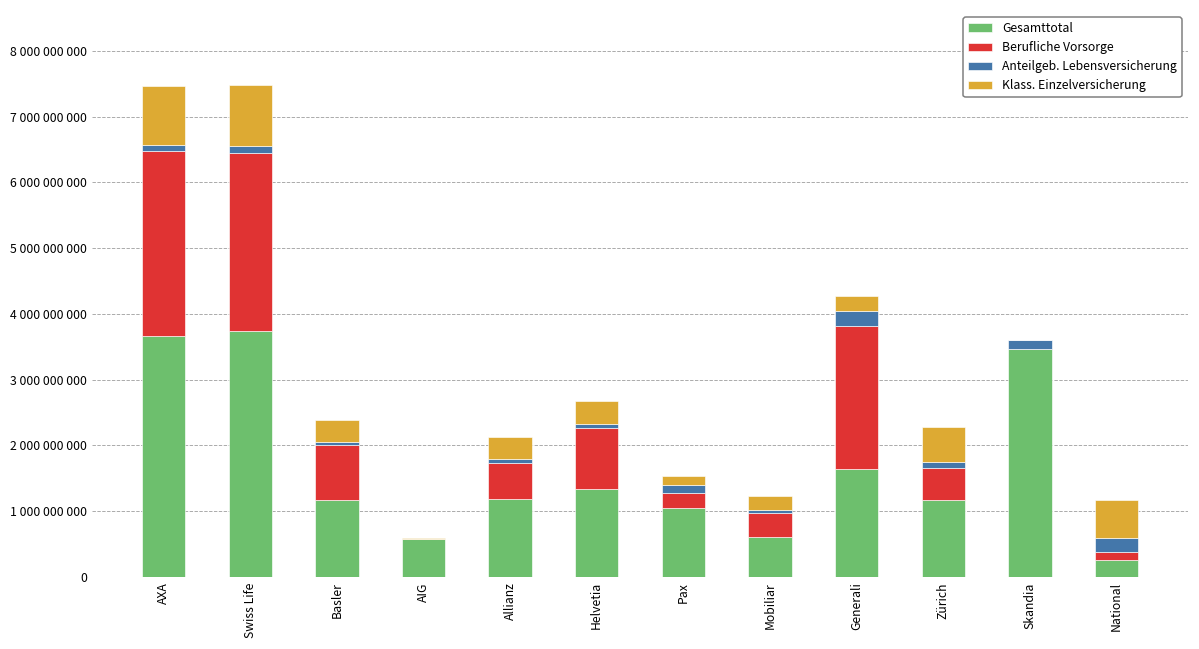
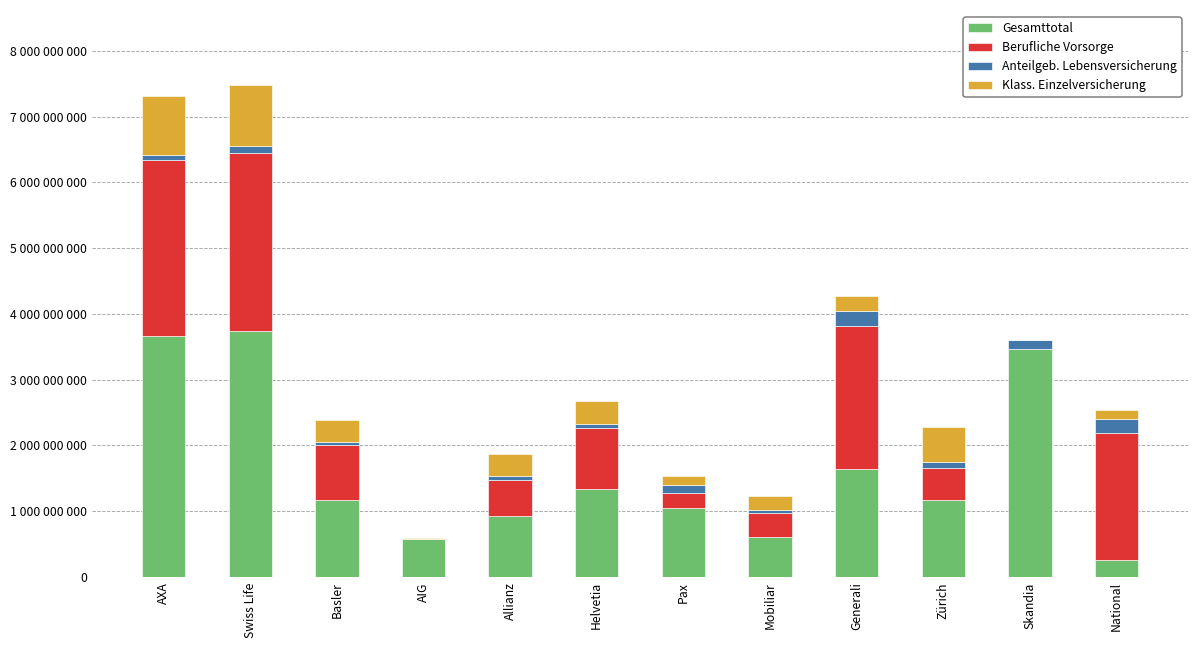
Berufliche Vorsorge, AXA: 2800000000 -> 2700000000
Gesamttotal, Allianz: 1200000000 -> 900000000
Berufliche Vorsorge, National: 100000000 -> 1900000000
Klass. Einzelversicherung, National: 600000000 -> 100000000
